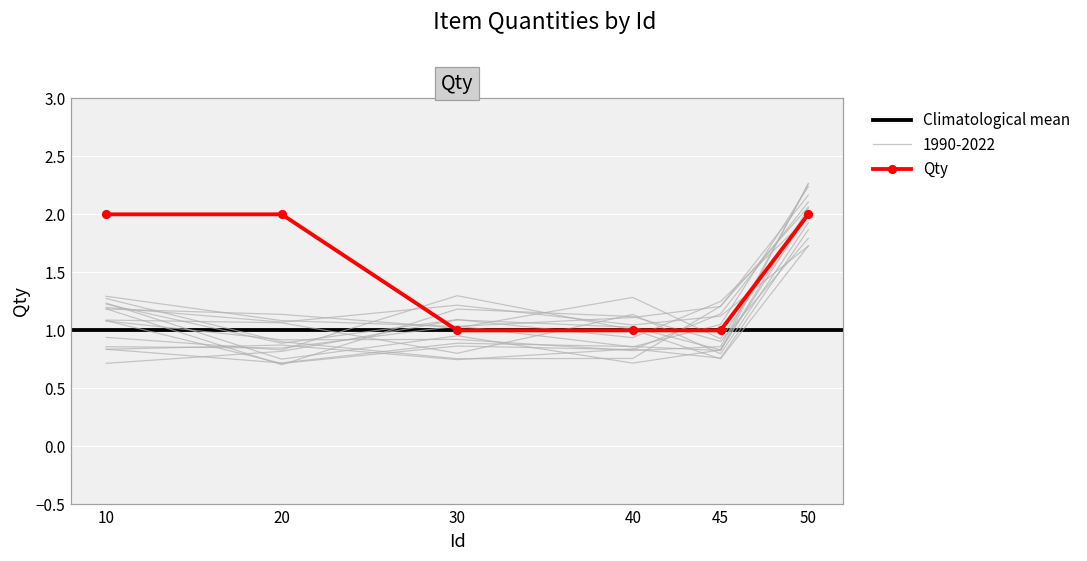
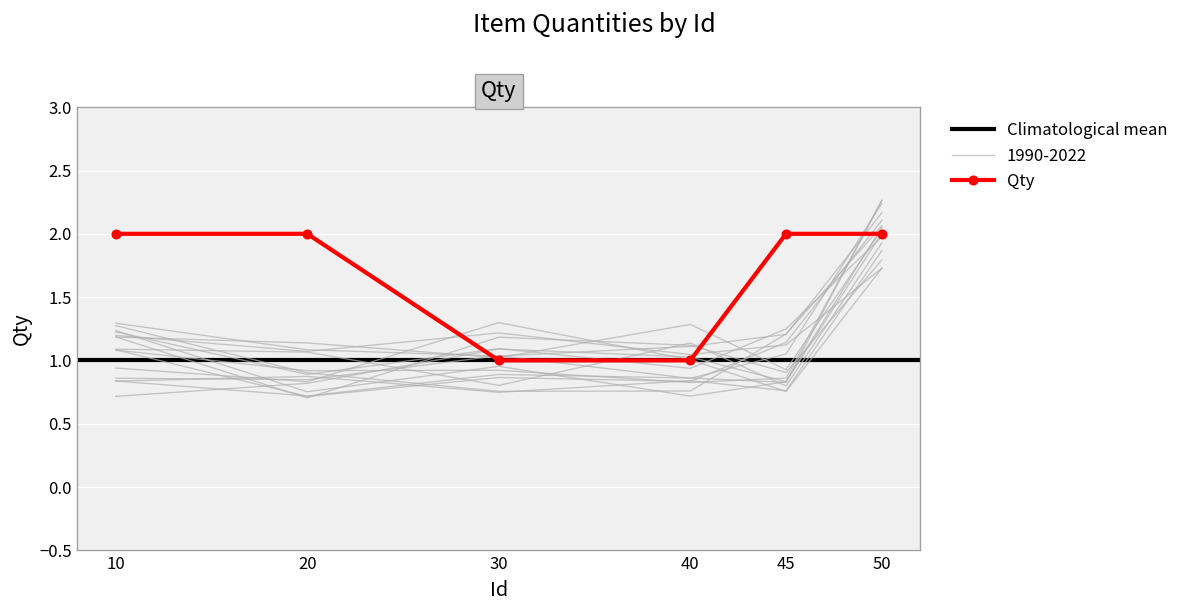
Qty, 45: 1 -> 2
